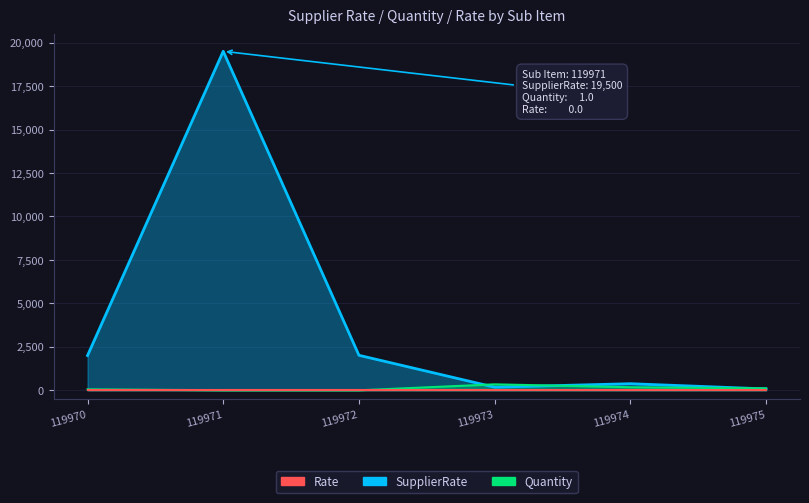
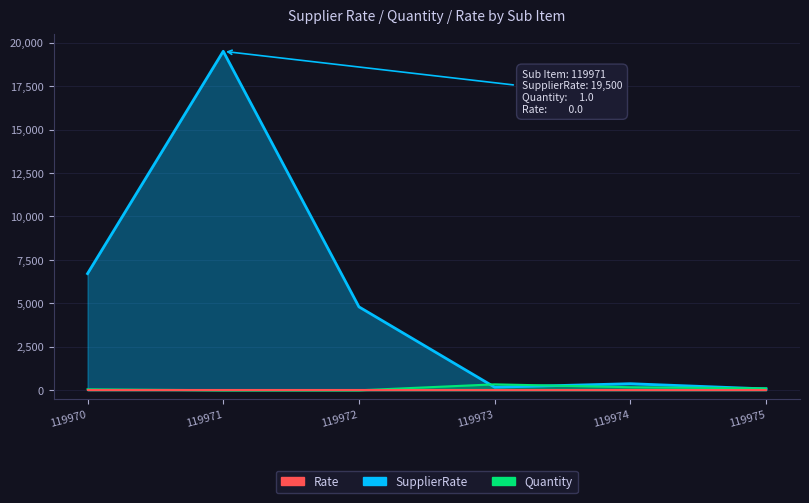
SupplierRate, 119970: 2,000 -> 6,700
SupplierRate, 119972: 2,000 -> 4,800
